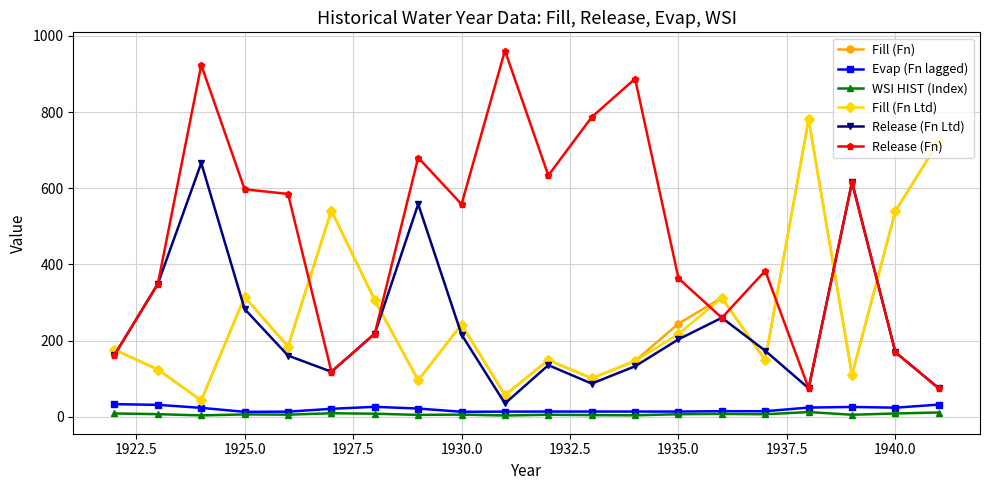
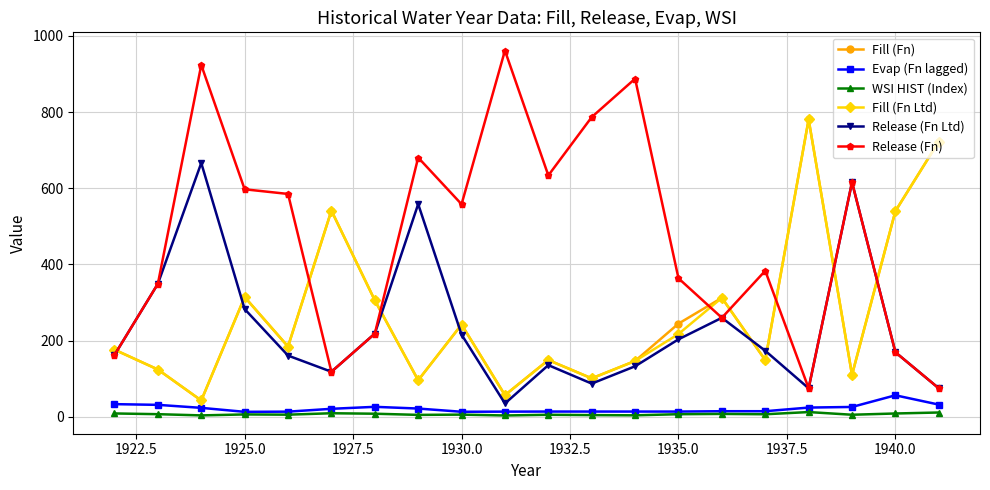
Evap (Fn lagged), 1940.0: 20 -> 60
